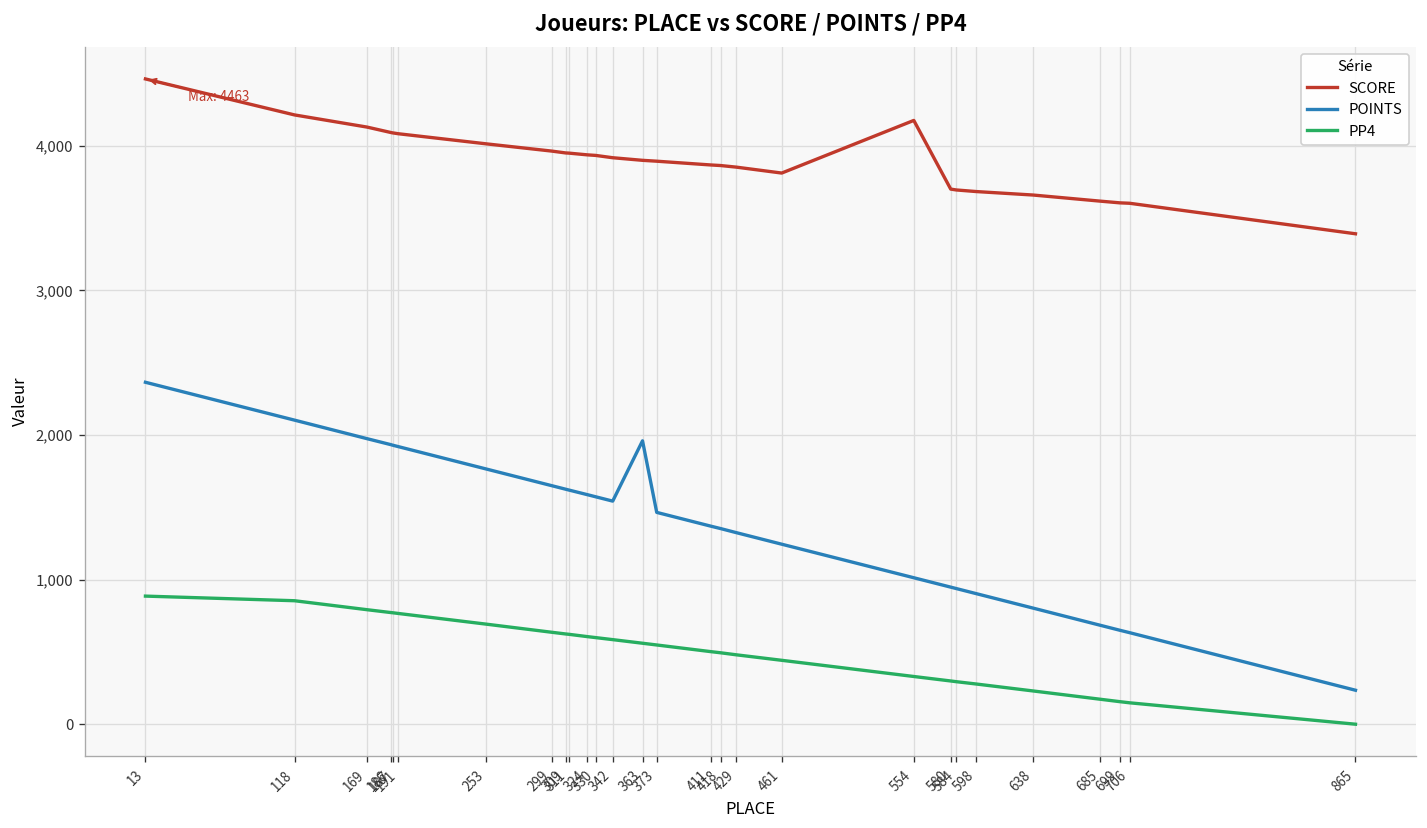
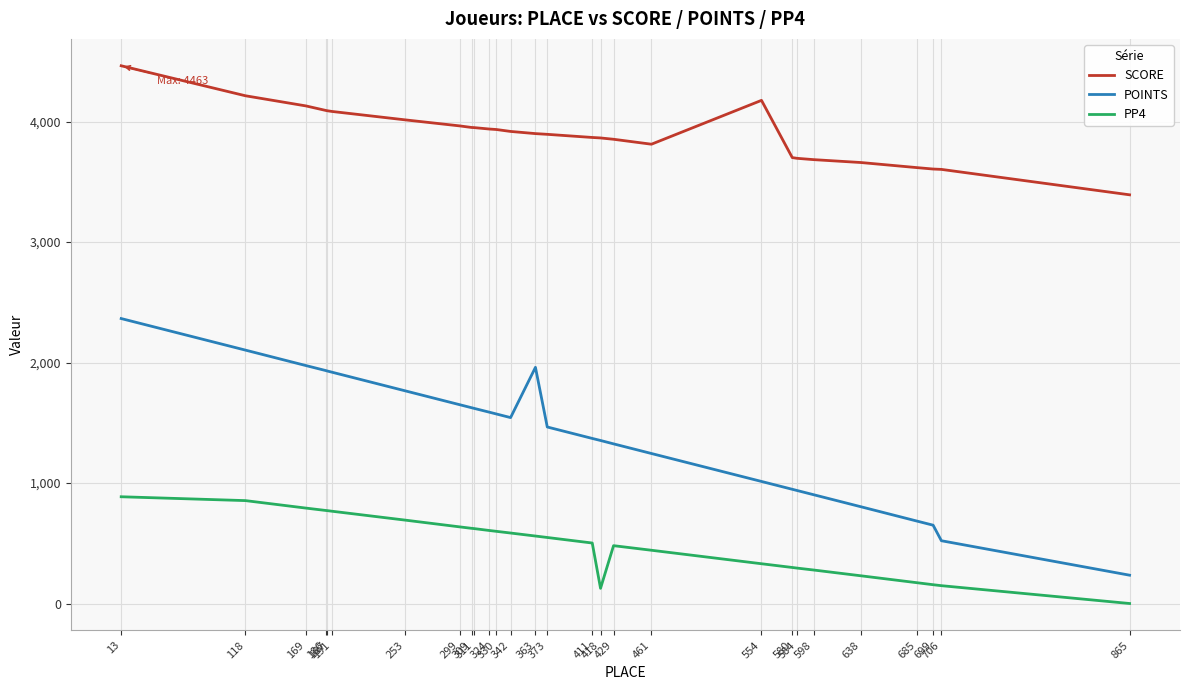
PP4, 418: 490 -> 130
POINTS, 706: 630 -> 520
